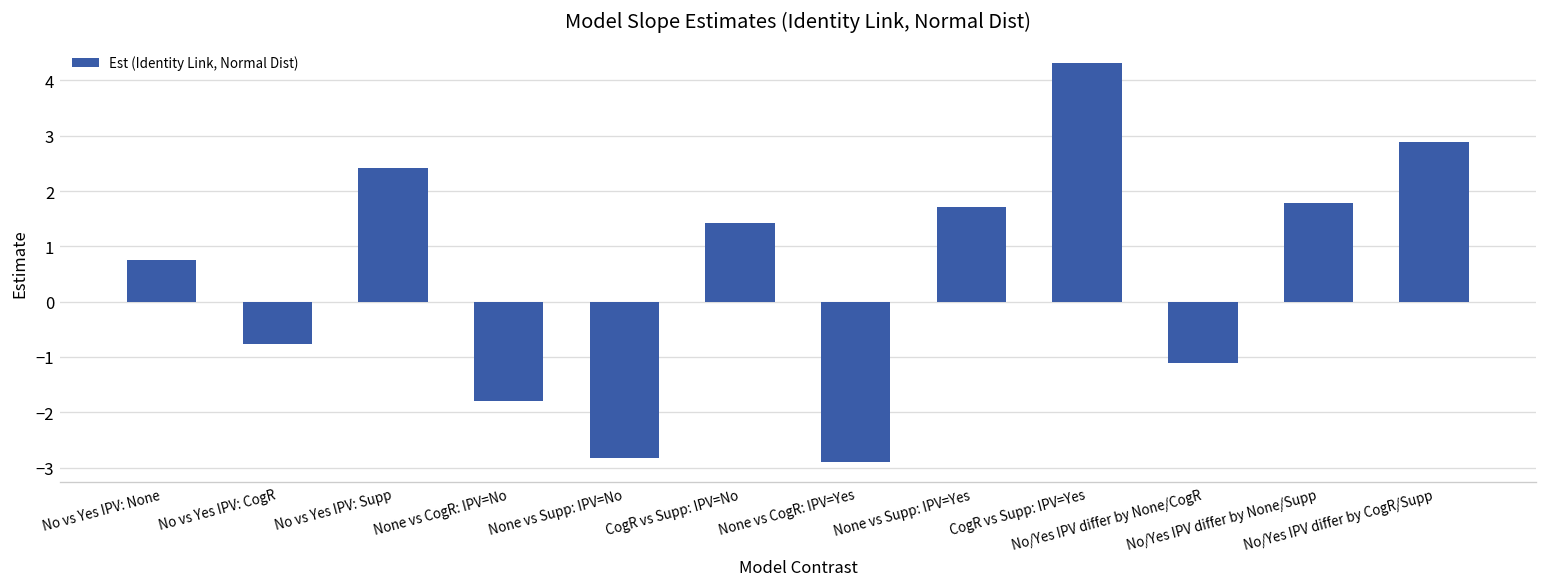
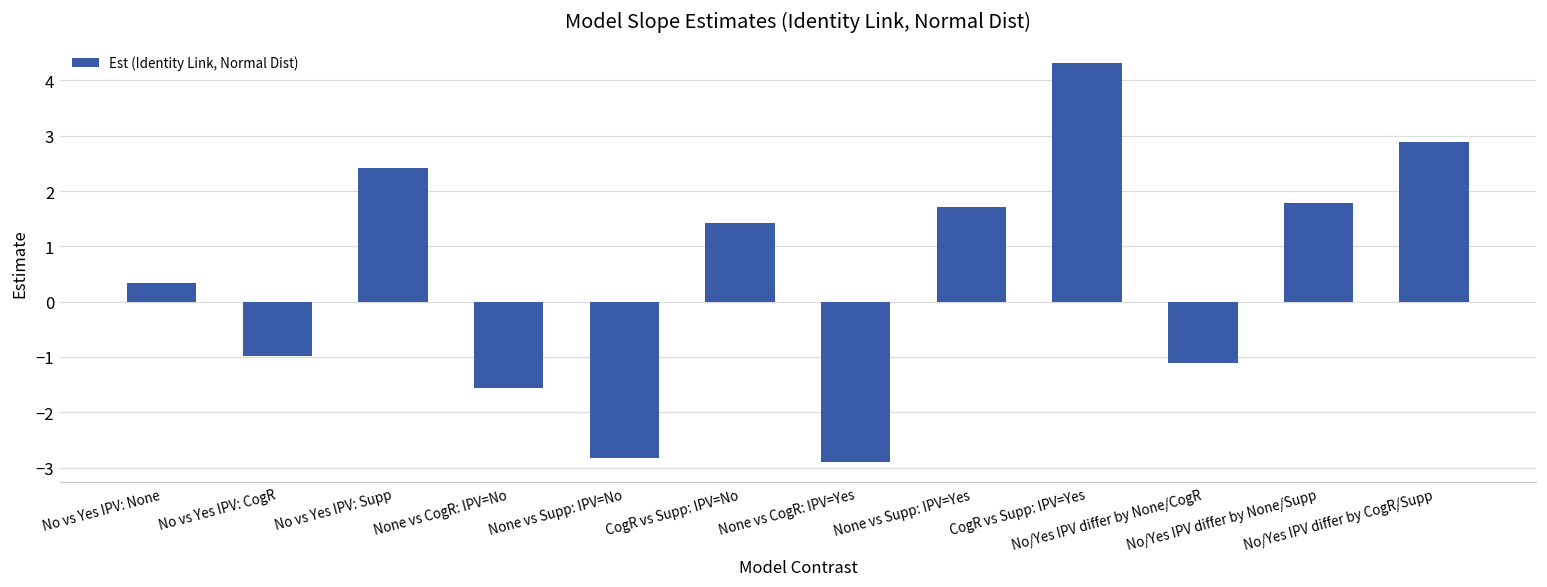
No vs Yes IPV: None: 0.8 -> 0.3
No vs Yes IPV: CogR: -0.8 -> -1.0
None vs CogR: IPV=No: -1.8 -> -1.6
